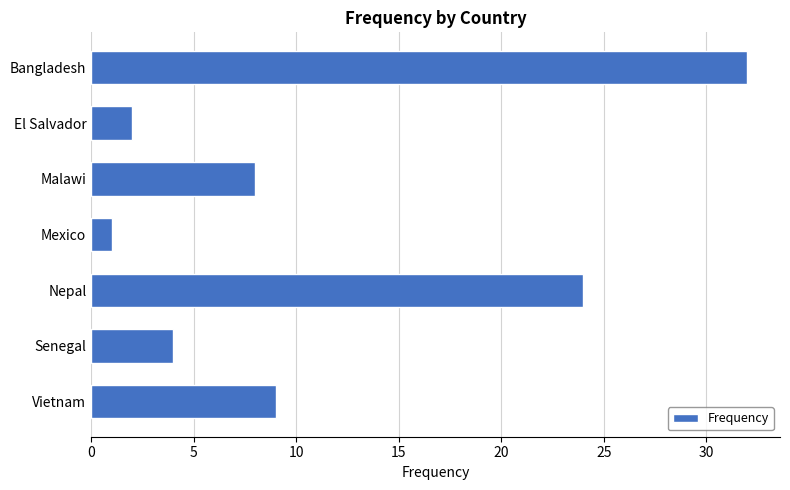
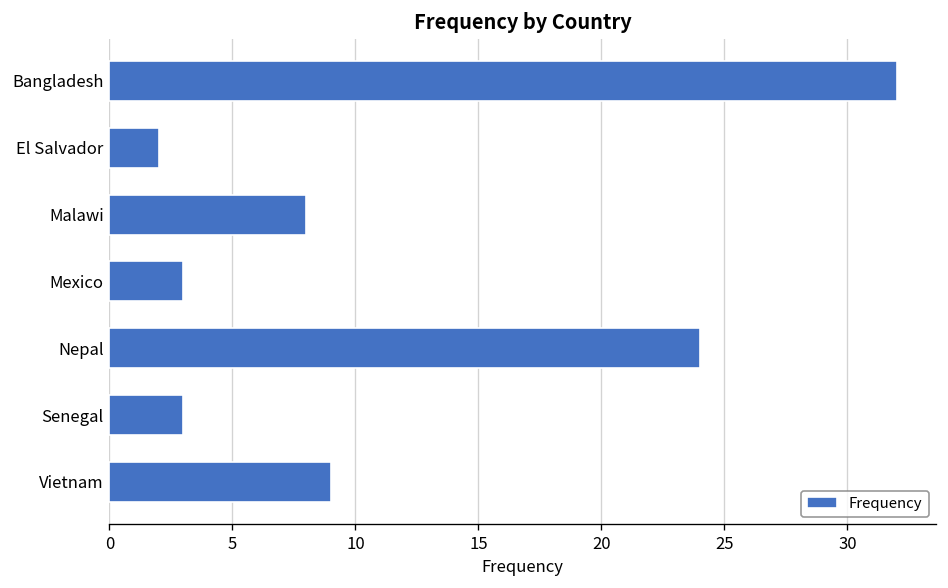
Mexico: 1 -> 3
Senegal: 4 -> 3
